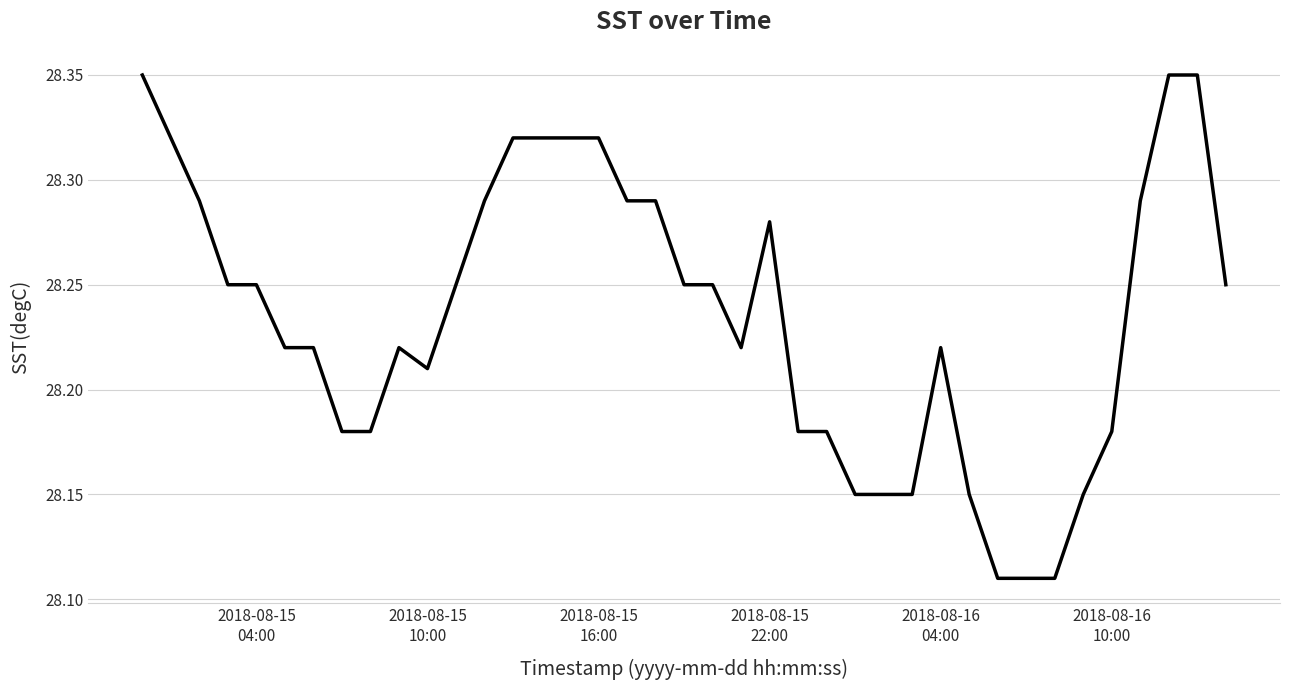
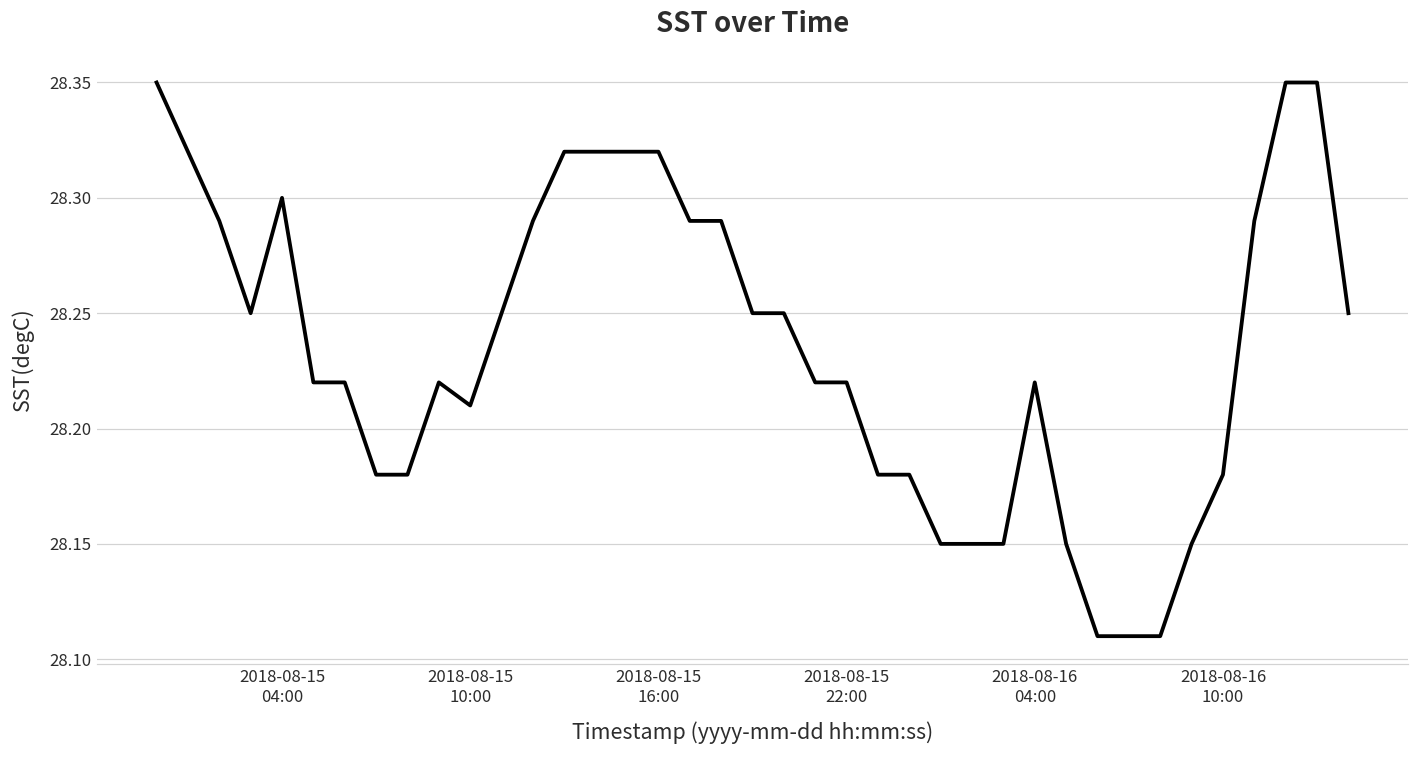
2018-08-15 04:00: 28.25 -> 28.30
2018-08-15 22:00: 28.28 -> 28.22
